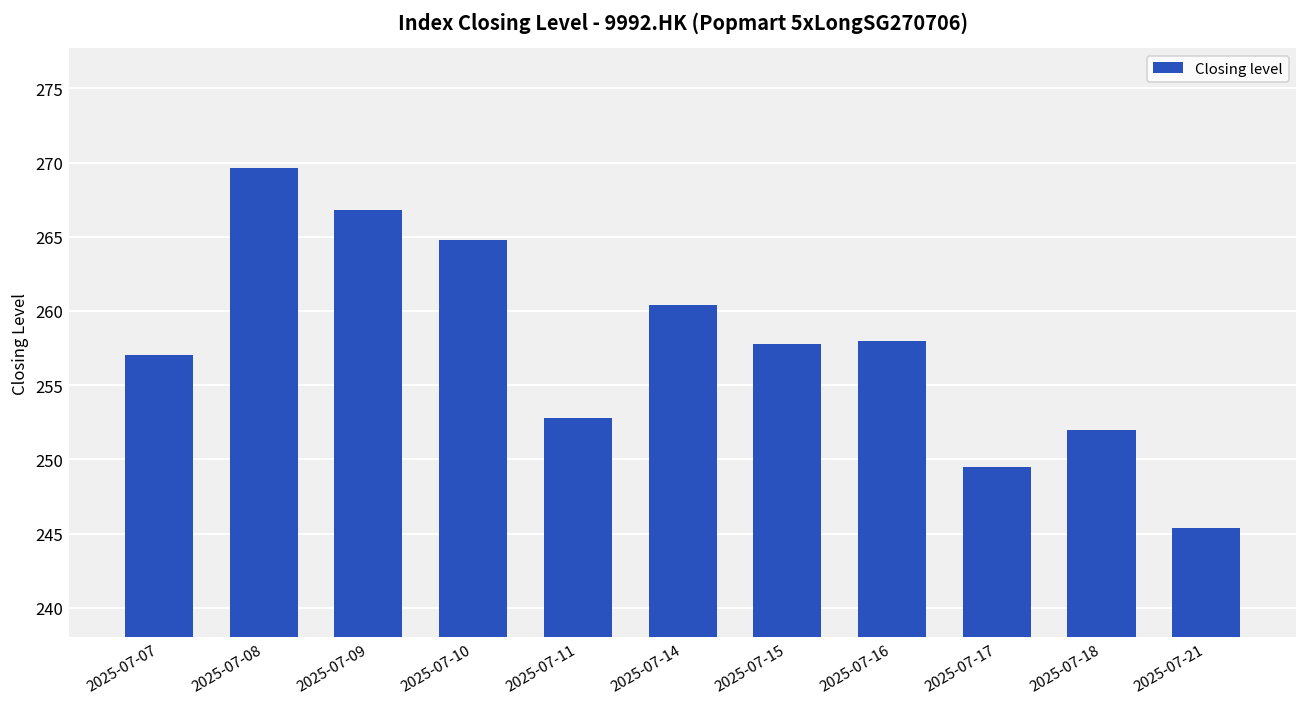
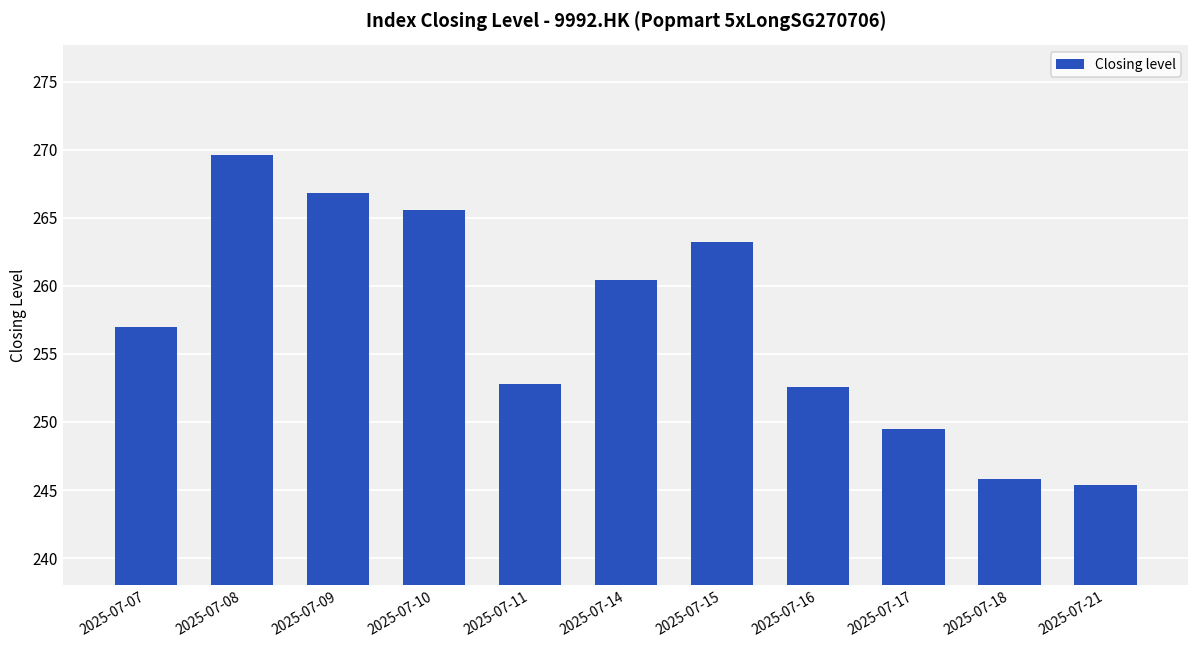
2025-07-10: 264.8 -> 265.6
2025-07-15: 257.8 -> 263.2
2025-07-16: 258.0 -> 252.6
2025-07-18: 252.0 -> 245.8
